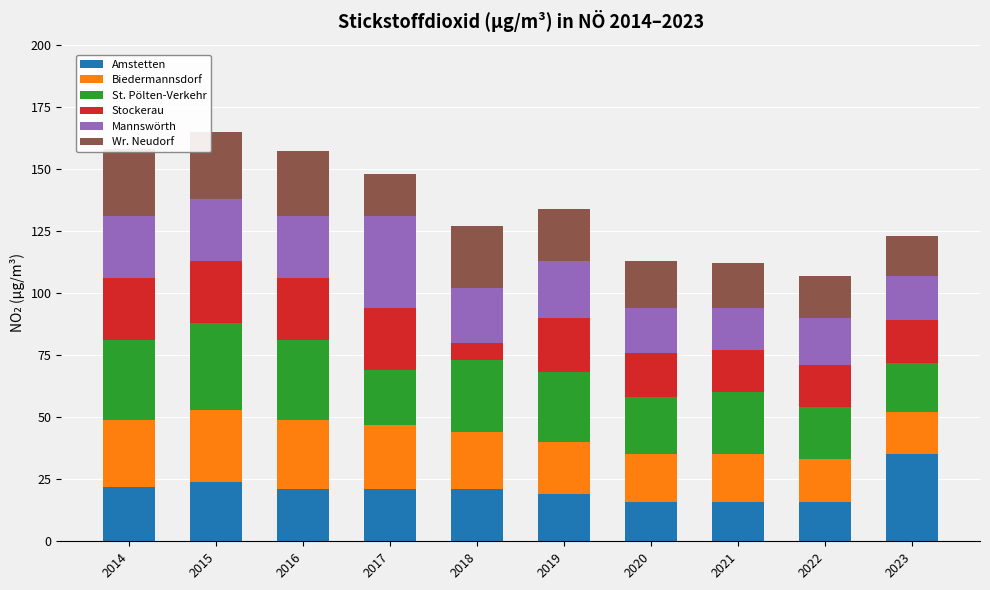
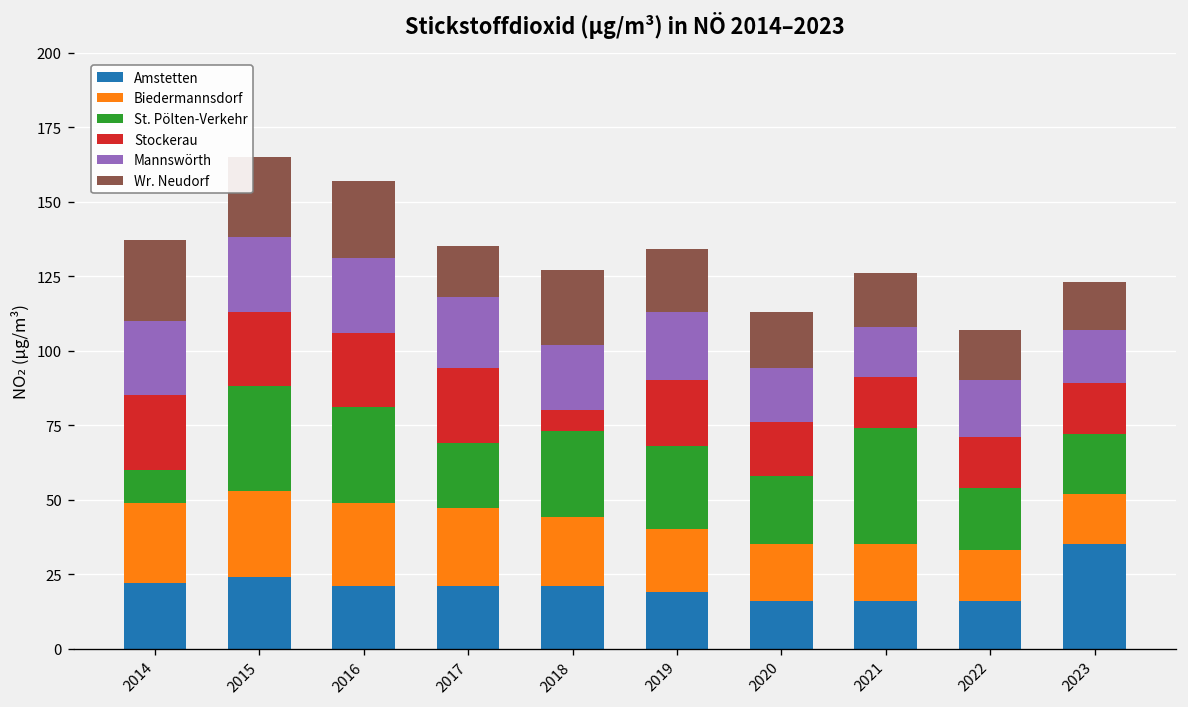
St. Pölten-Verkehr, 2014: 32 -> 11
Mannswörth, 2017: 37 -> 24
St. Pölten-Verkehr, 2021: 25 -> 39
